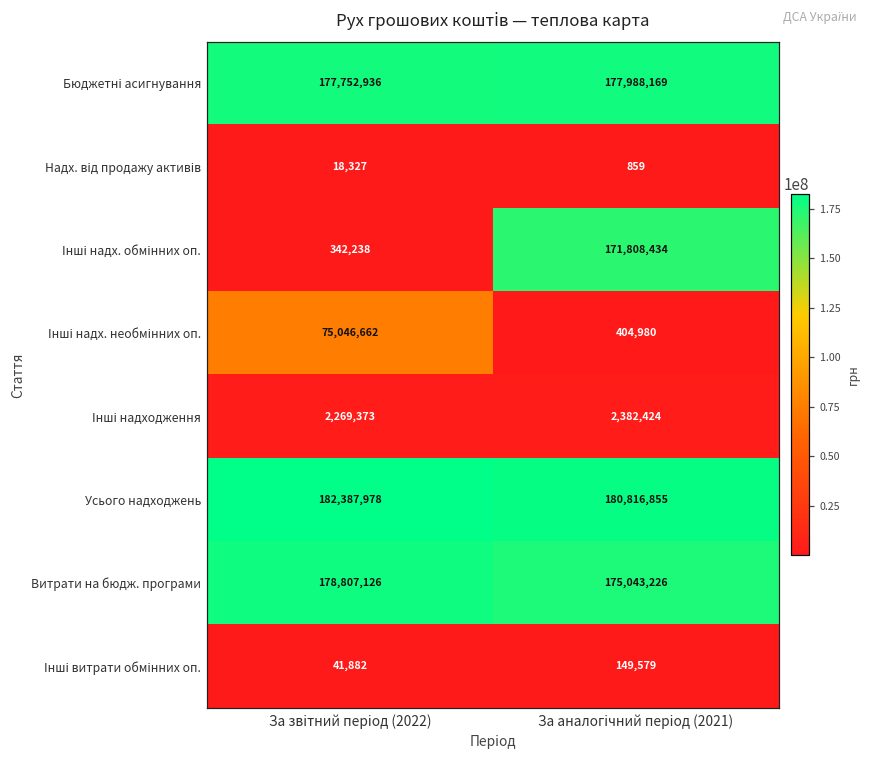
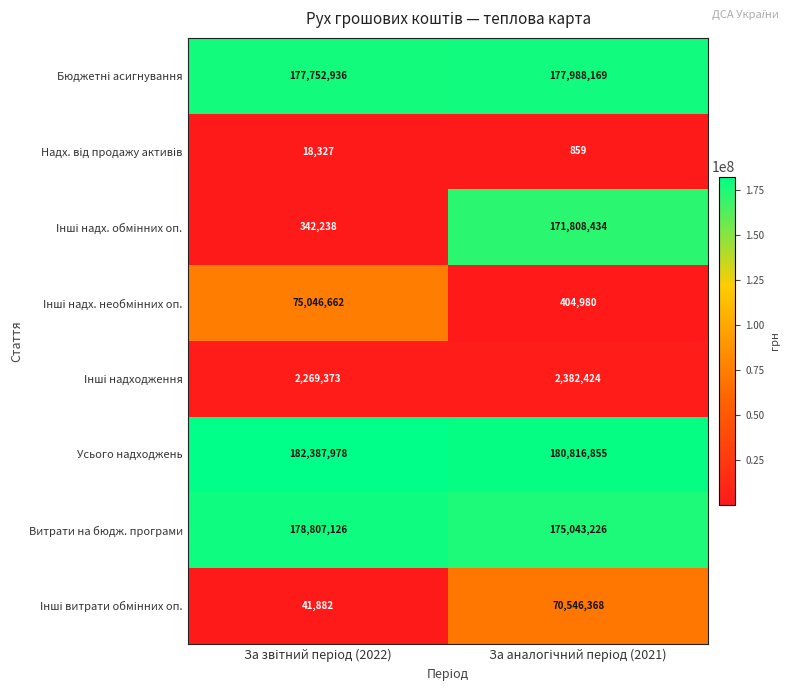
Інші витрати обмінних оп., За аналогічний період (2021): 149,579 -> 70,546,368
